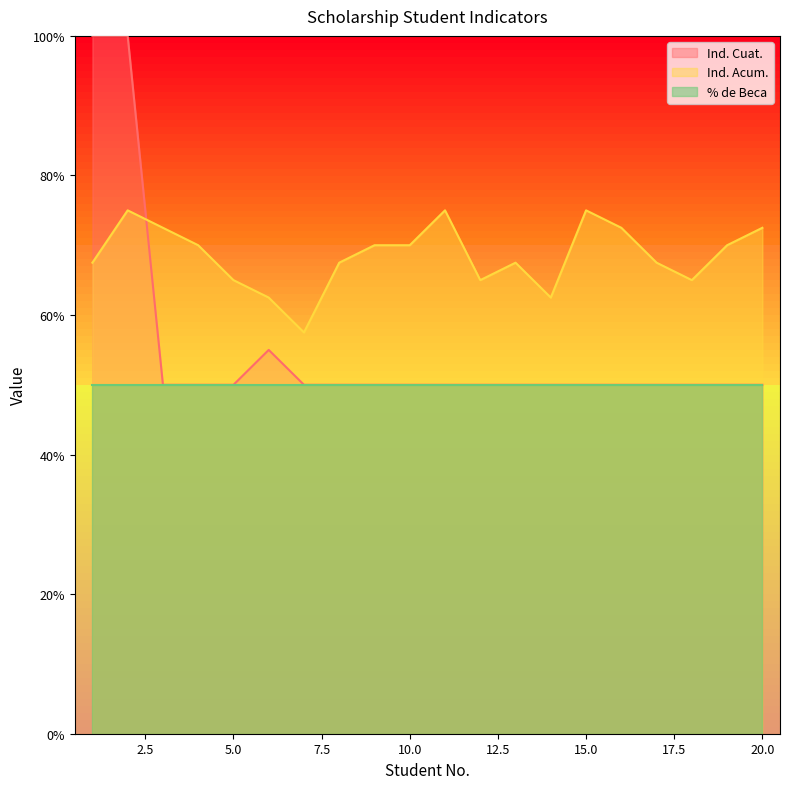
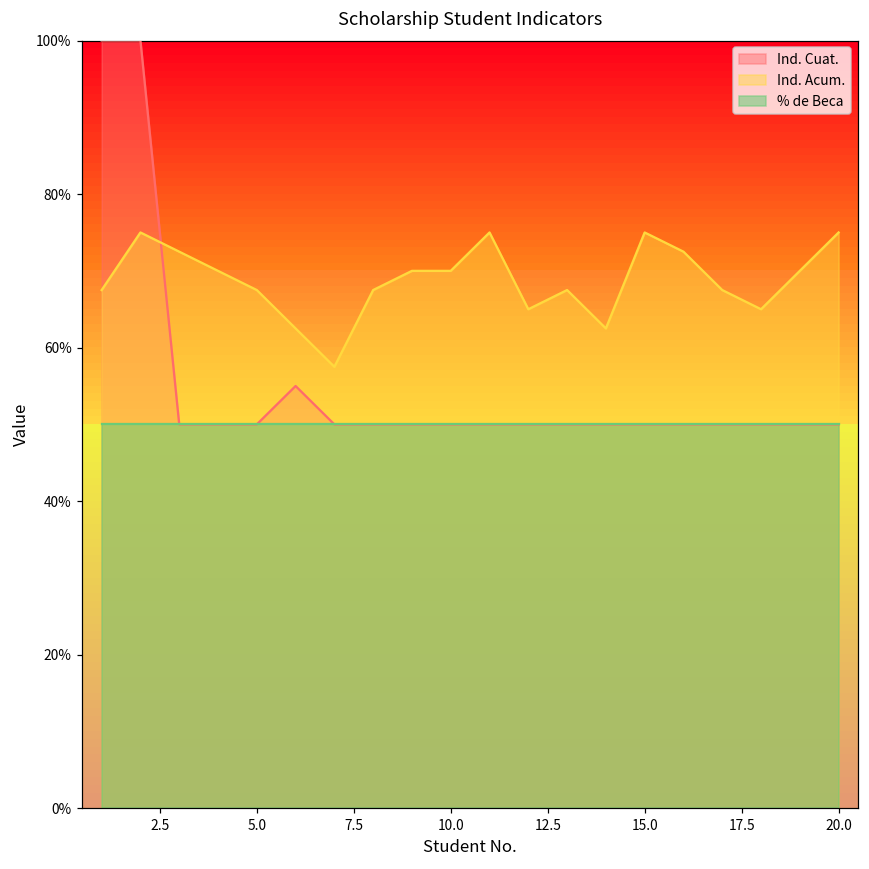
Ind. Acum., 5.0: 65% -> 68%
Ind. Acum., 20.0: 73% -> 75%
